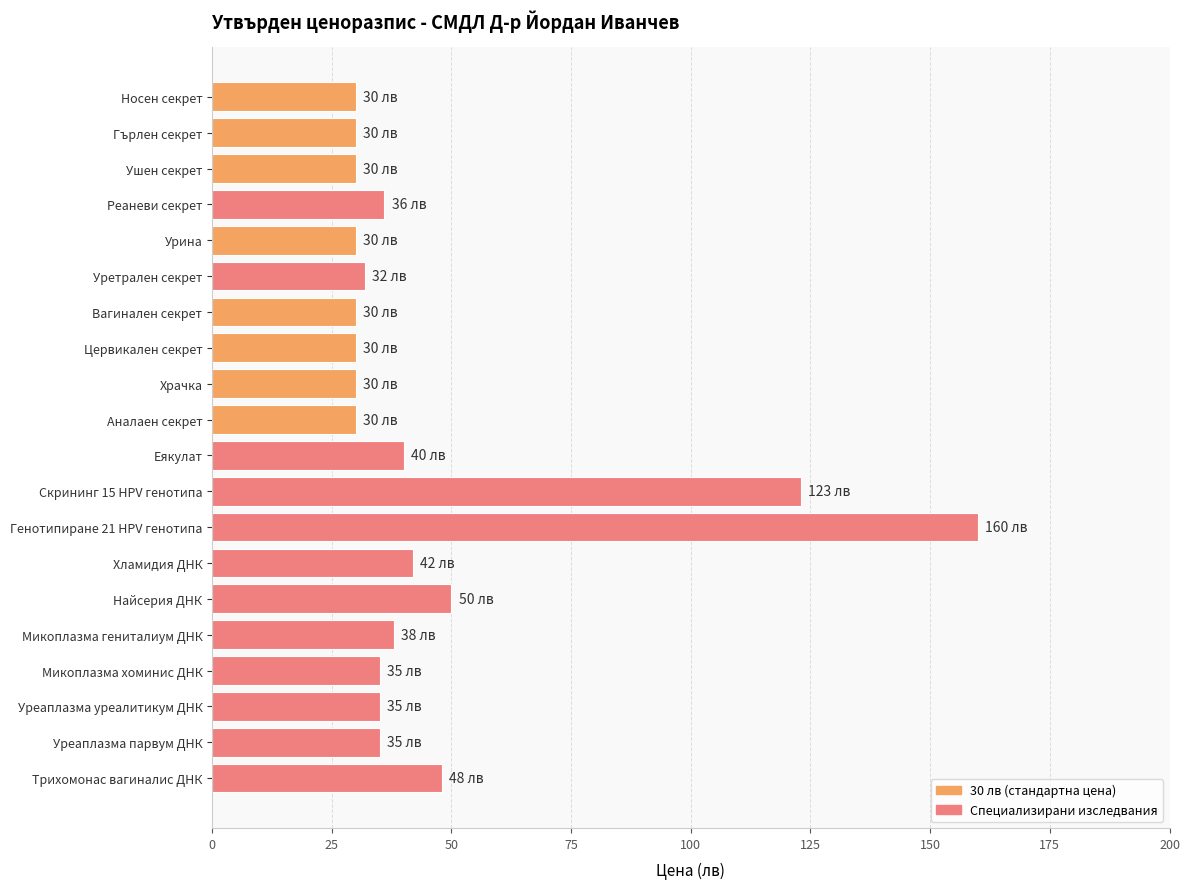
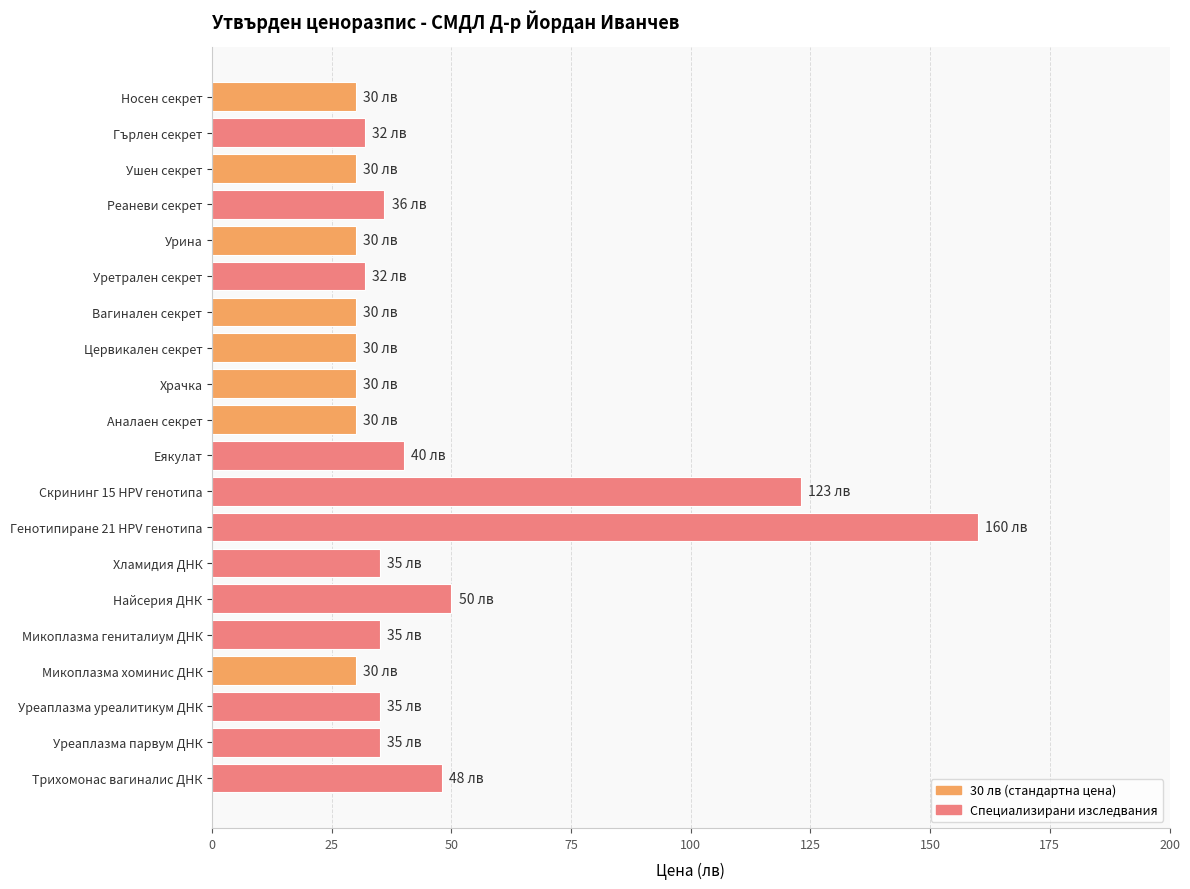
Гърлен секрет: 30 -> 32
Хламидия ДНК: 42 -> 35
Микоплазма гениталиум ДНК: 38 -> 35
Микоплазма хоминис ДНК: 35 -> 30
